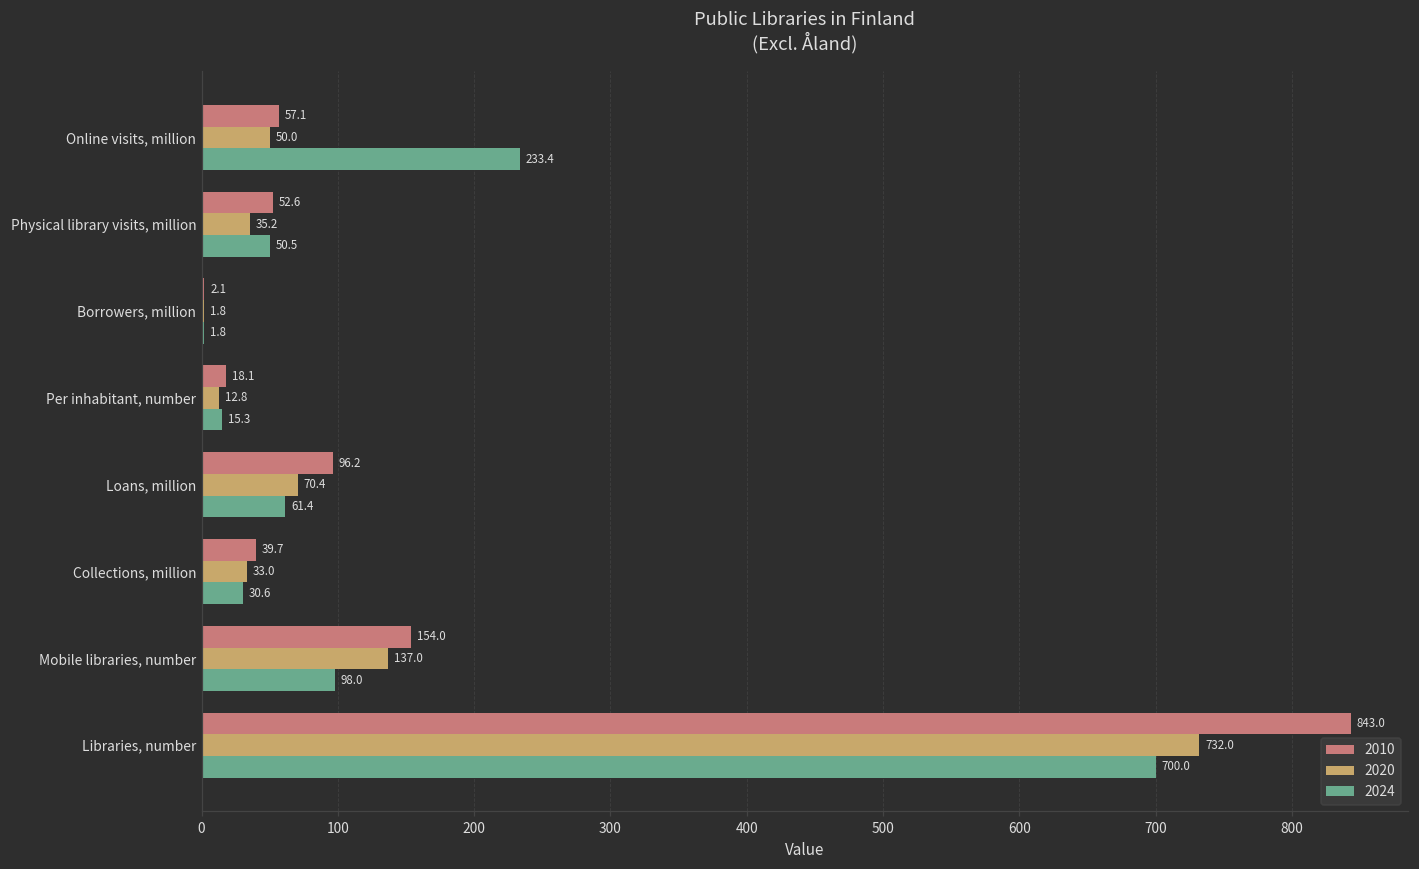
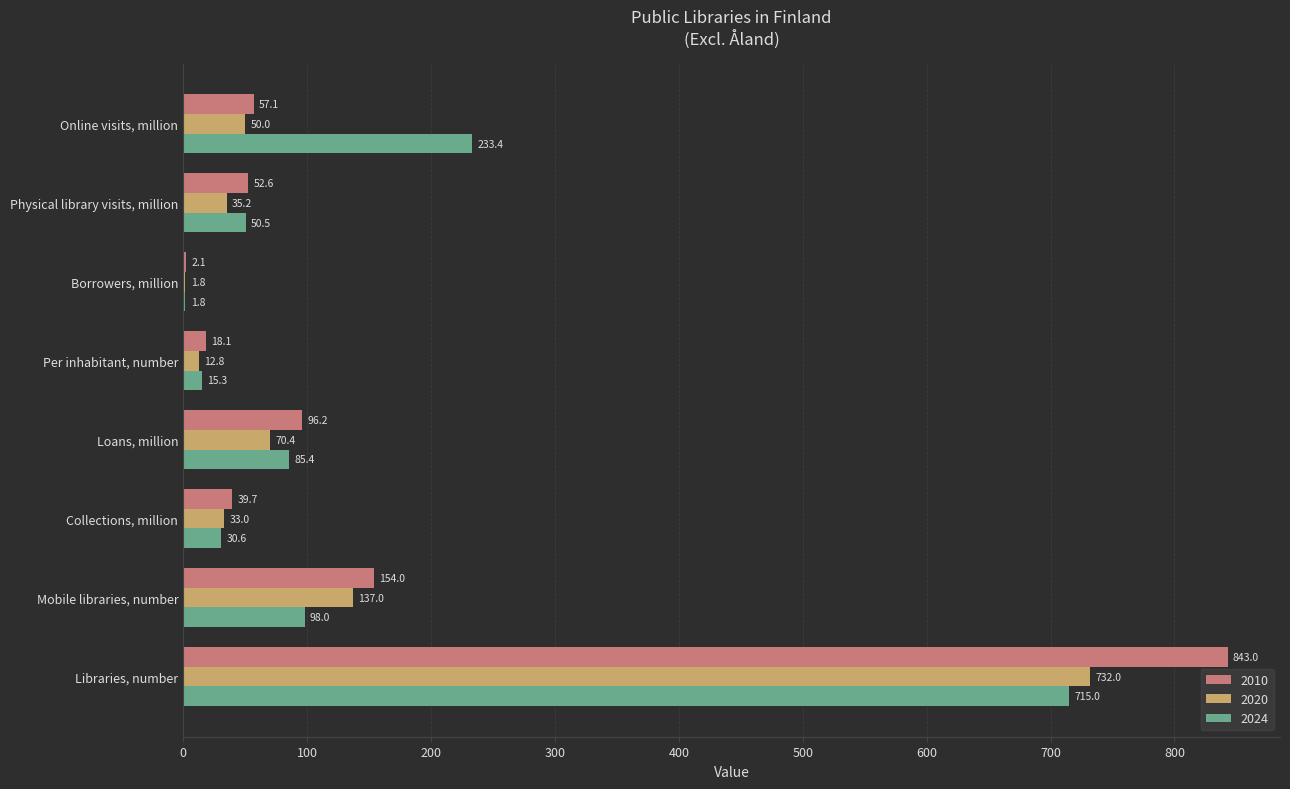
2024, Loans, million: 61.4 -> 85.4
2024, Libraries, number: 700.0 -> 715.0
